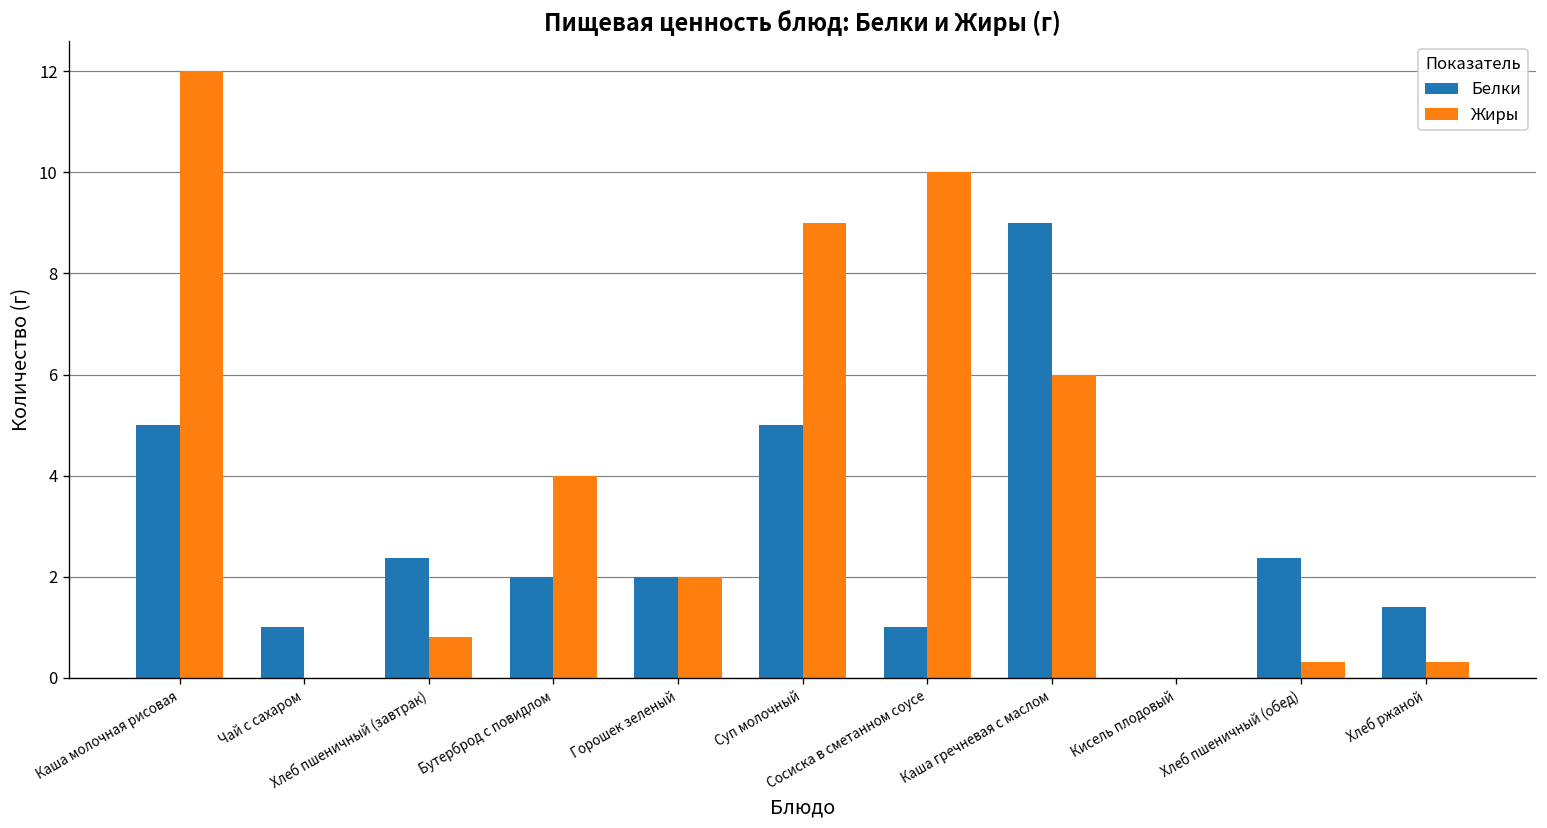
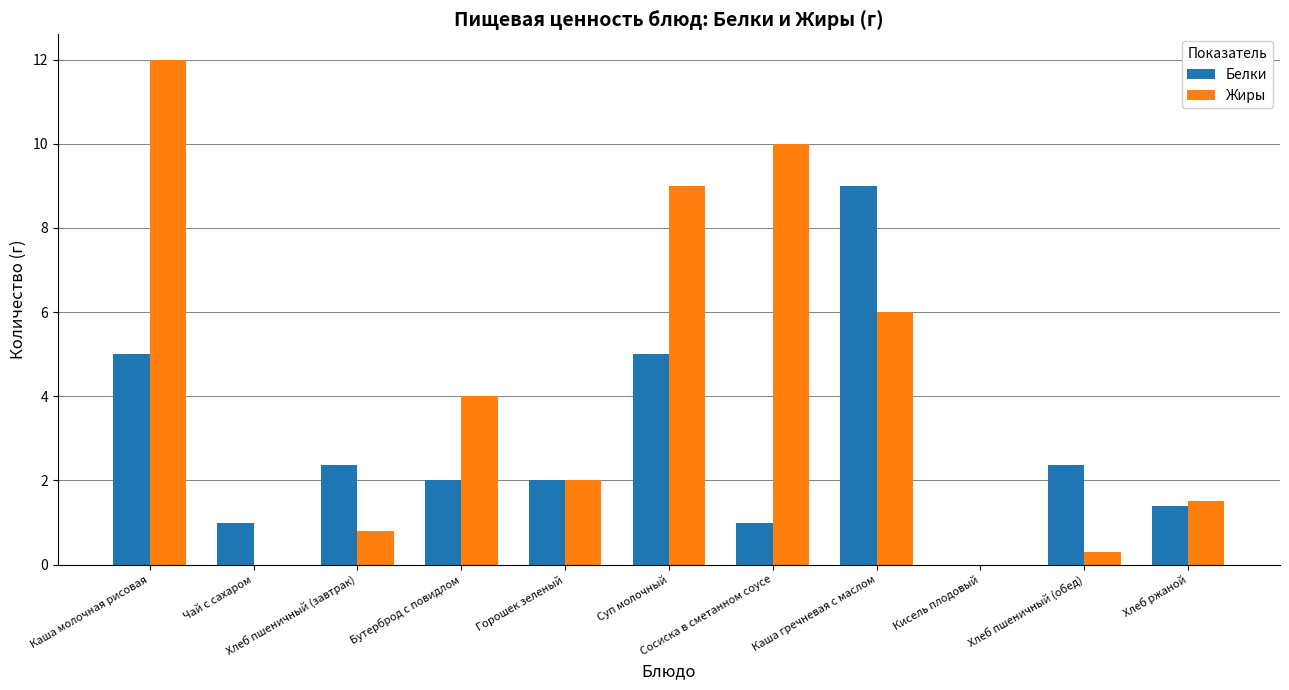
Жиры, Хлеб ржаной: 0.3 -> 1.5
